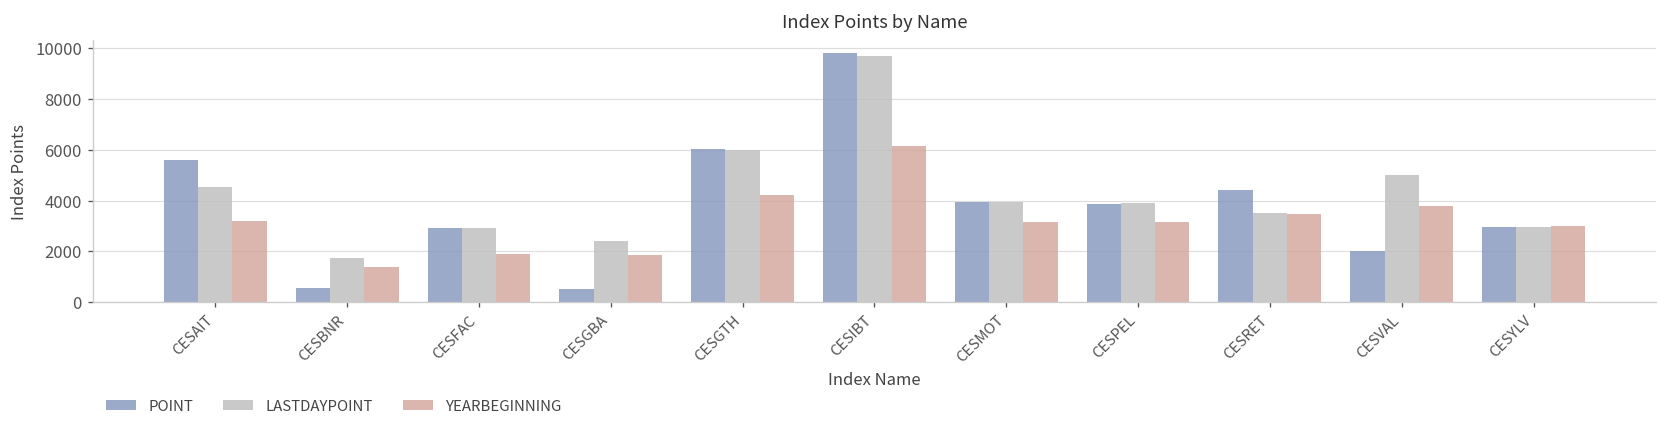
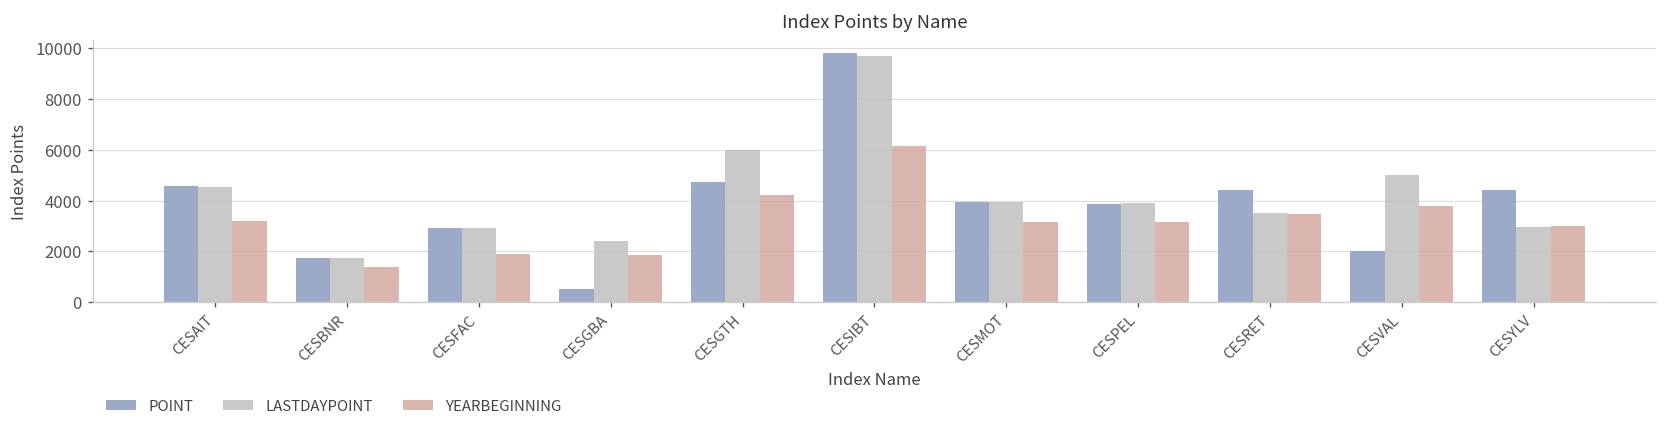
POINT, CESAIT: 5600 -> 4600
POINT, CESBNR: 600 -> 1700
POINT, CESGTH: 6000 -> 4700
POINT, CESYLV: 3000 -> 4400
